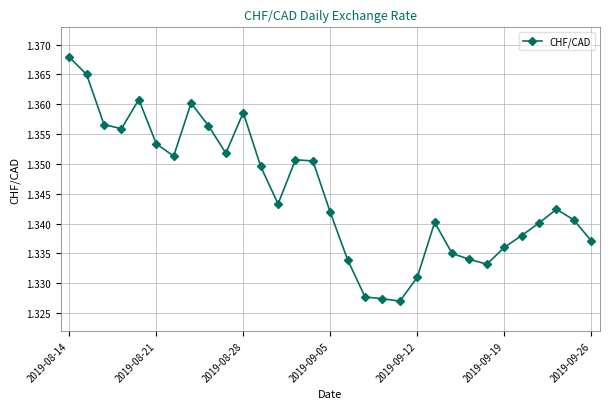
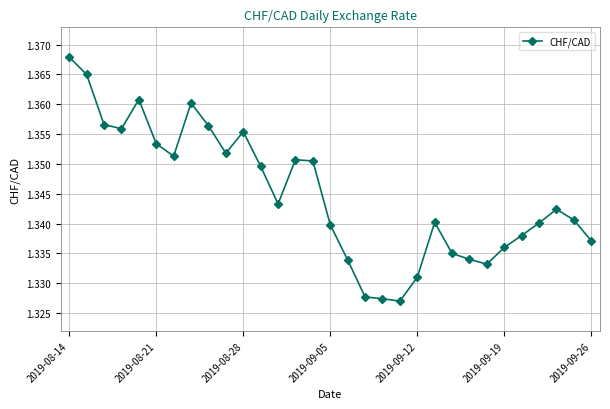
2019-08-28: 1.359 -> 1.355
2019-09-05: 1.342 -> 1.340
